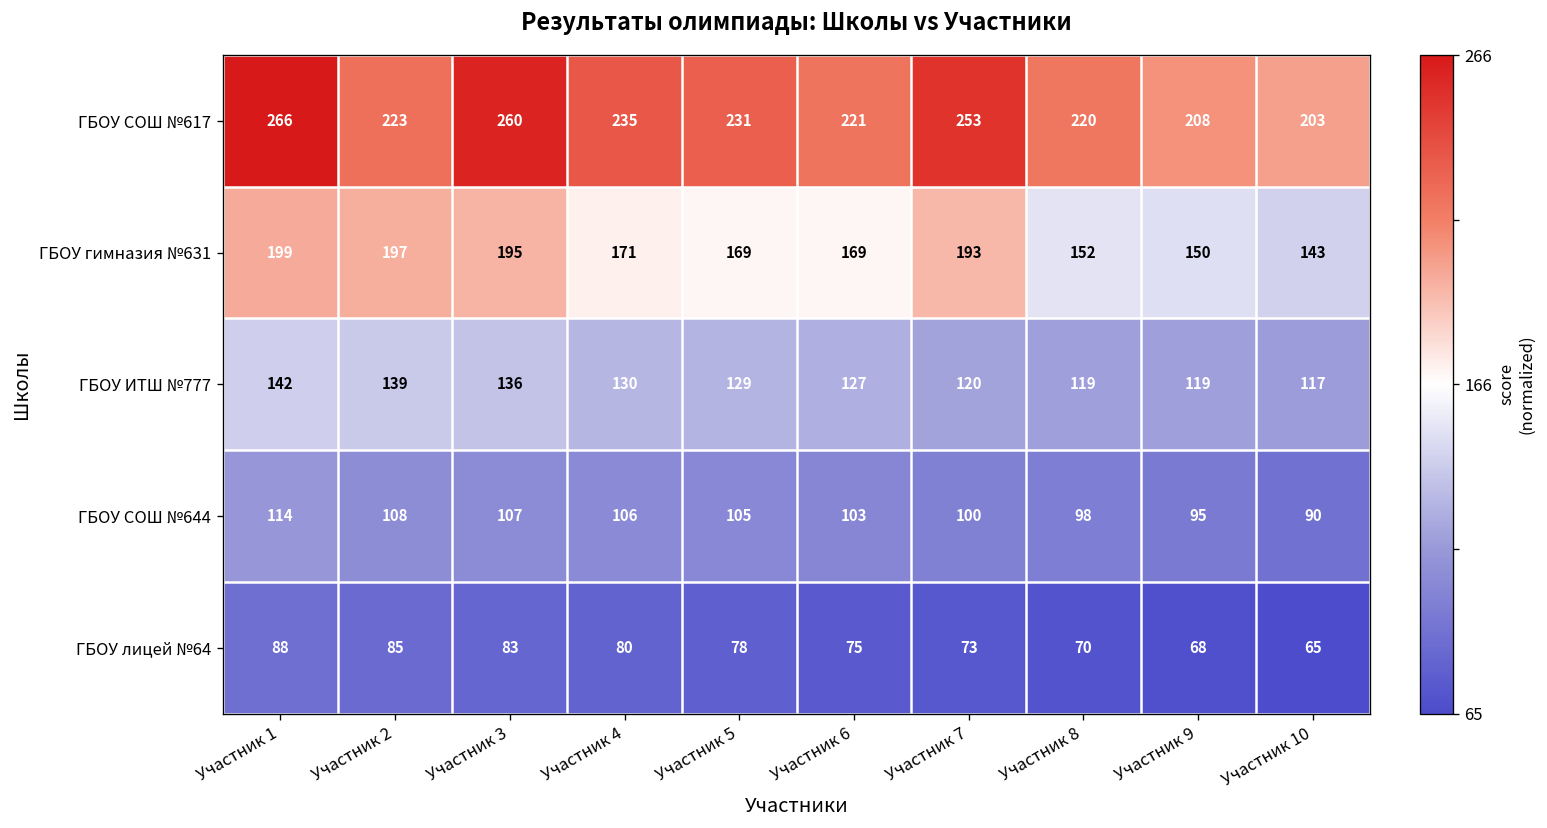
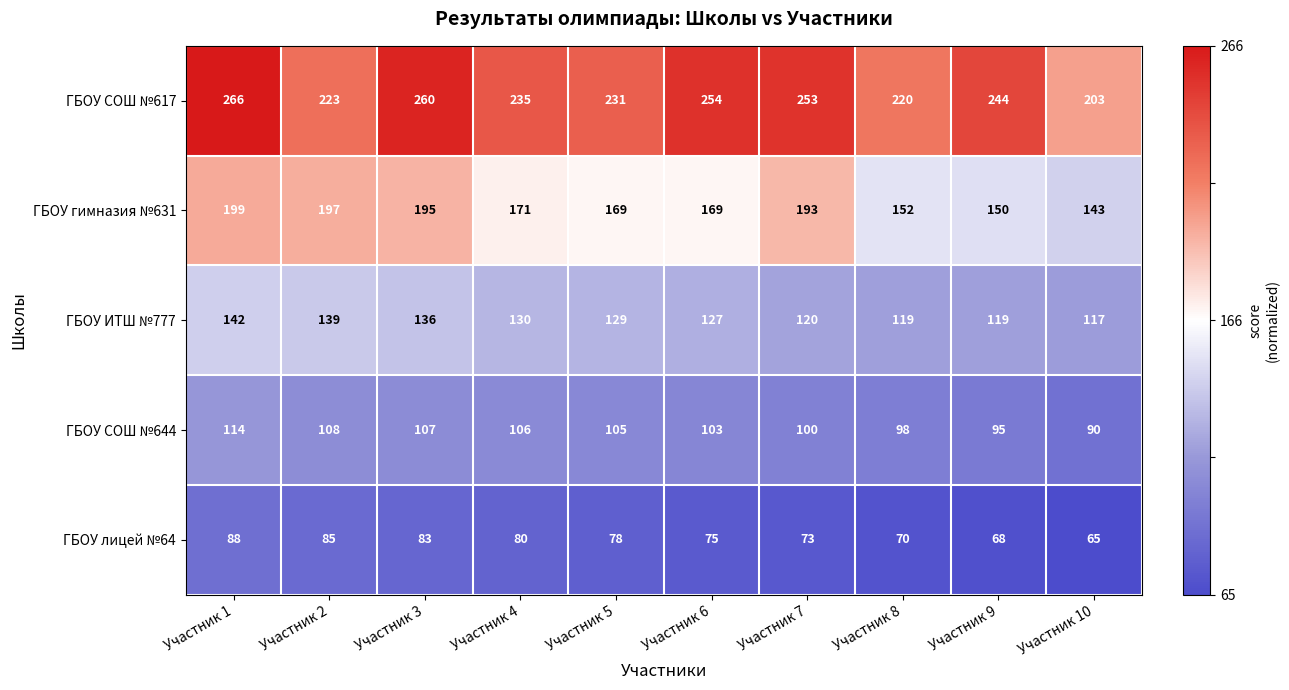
ГБОУ СОШ №617, Участник 6: 221 -> 254
ГБОУ СОШ №617, Участник 9: 208 -> 244
